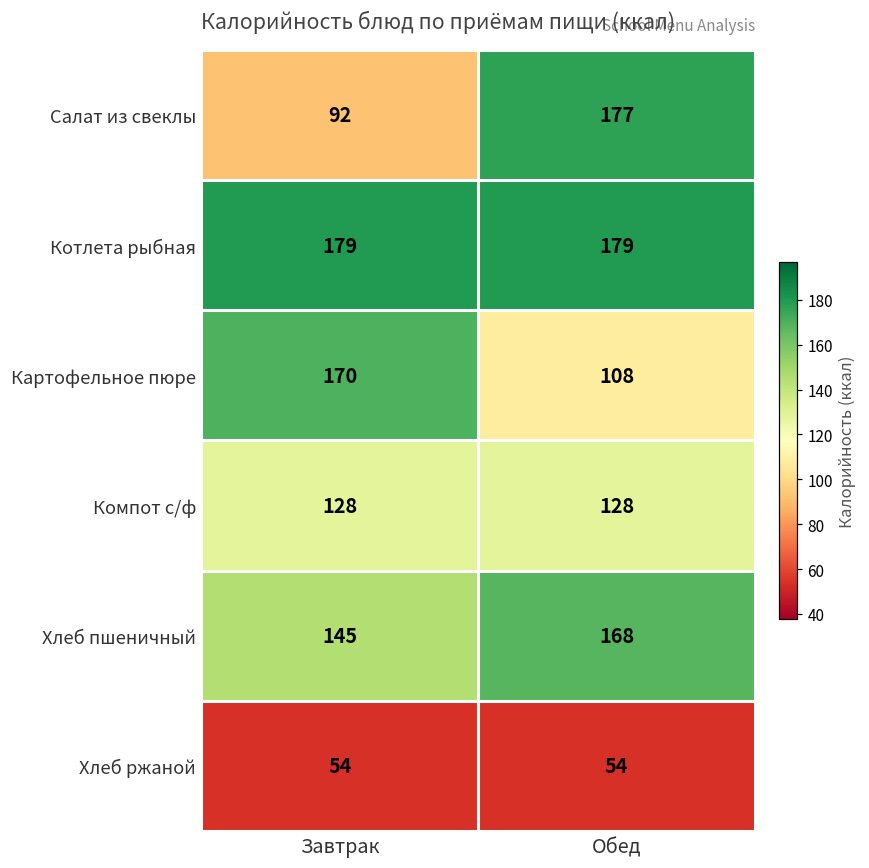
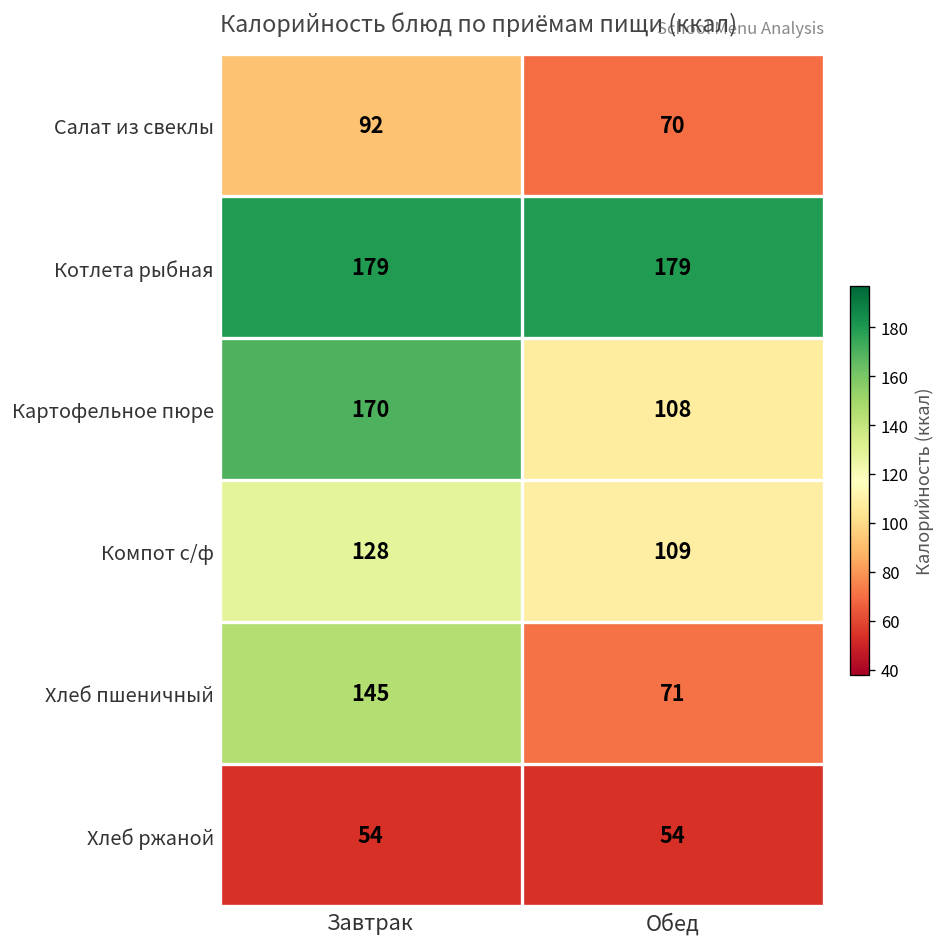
Салат из свеклы, Обед: 177 -> 70
Компот с/ф, Обед: 128 -> 109
Хлеб пшеничный, Обед: 168 -> 71
